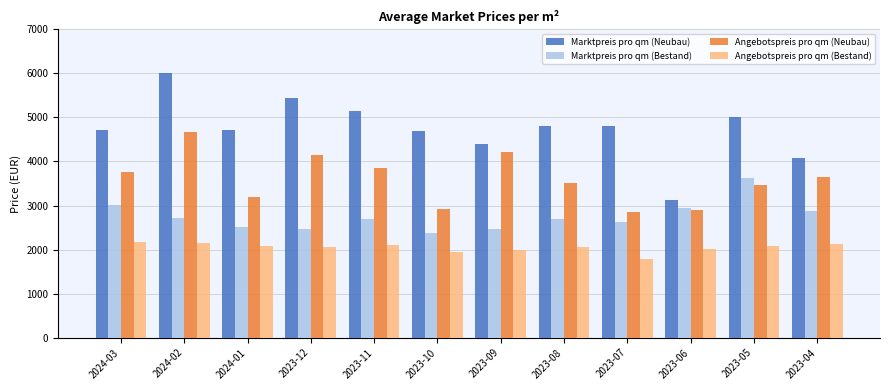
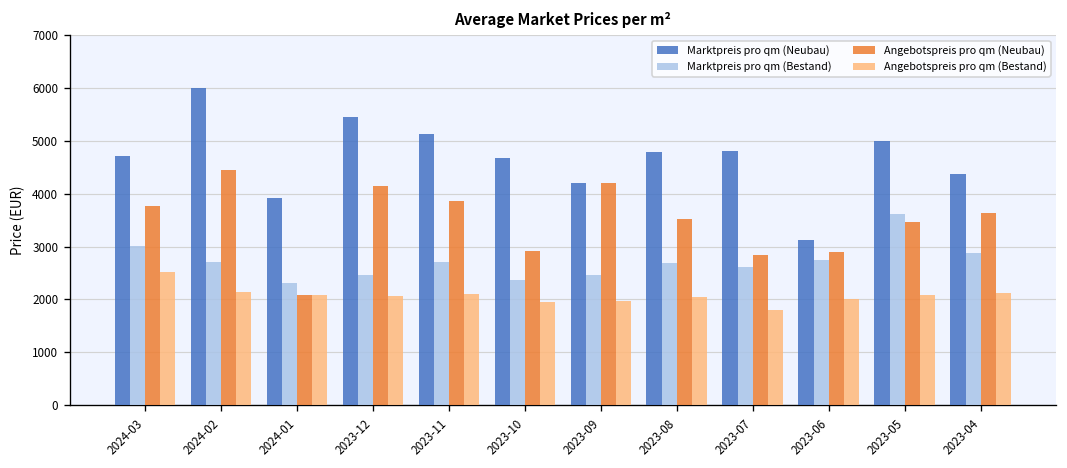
Angebotspreis pro qm (Bestand), 2024-03: 2200 -> 2500
Angebotspreis pro qm (Neubau), 2024-02: 4700 -> 4500
Marktpreis pro qm (Neubau), 2024-01: 4700 -> 3900
Marktpreis pro qm (Bestand), 2024-01: 2500 -> 2300
Angebotspreis pro qm (Neubau), 2024-01: 3200 -> 2100
Marktpreis pro qm (Neubau), 2023-09: 4400 -> 4200
Marktpreis pro qm (Bestand), 2023-06: 2900 -> 2800
Marktpreis pro qm (Neubau), 2023-04: 4100 -> 4400
